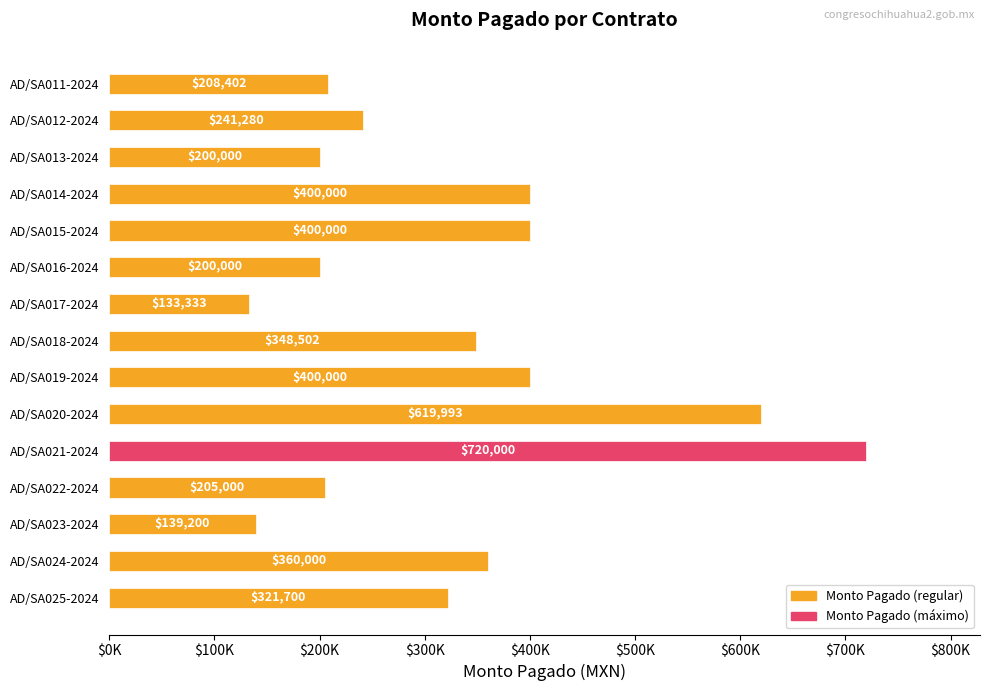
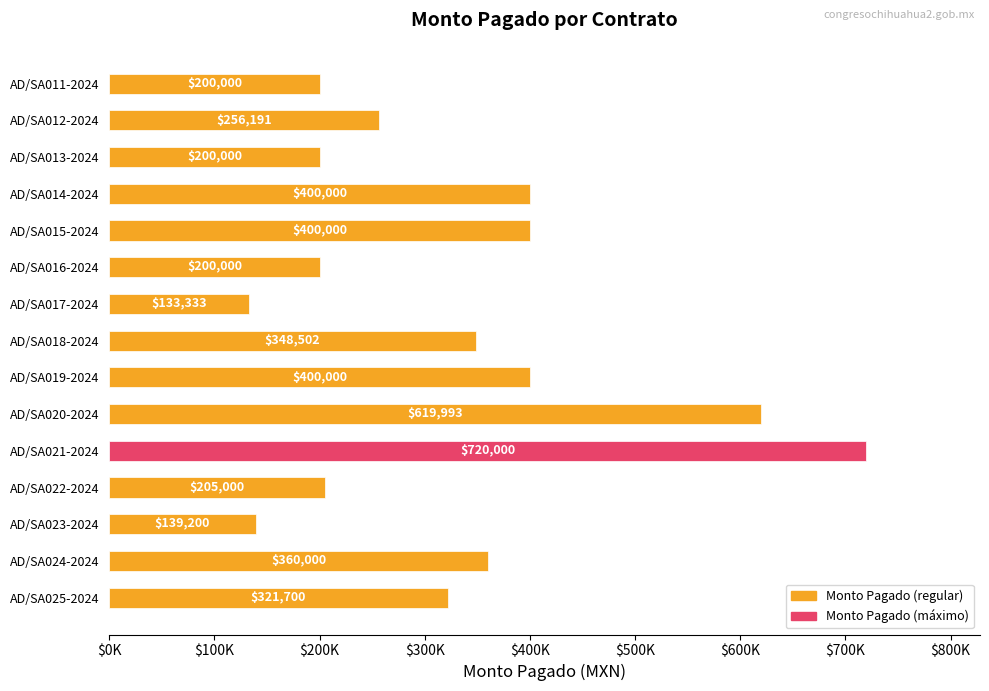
AD/SA011-2024: $208,402 -> $200,000
AD/SA012-2024: $241,280 -> $256,191
